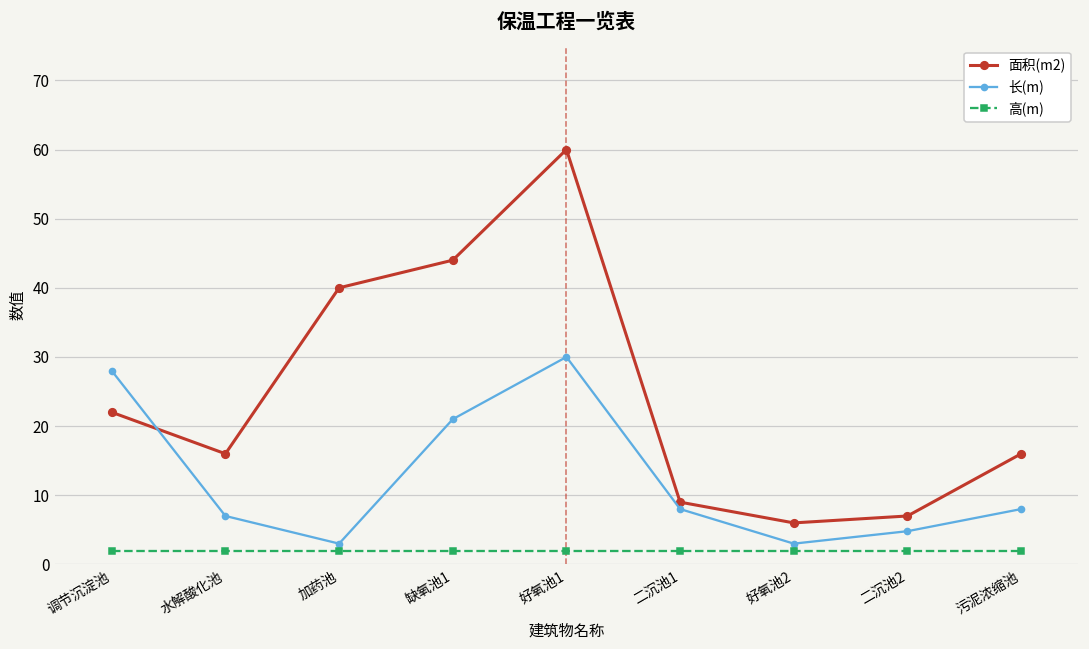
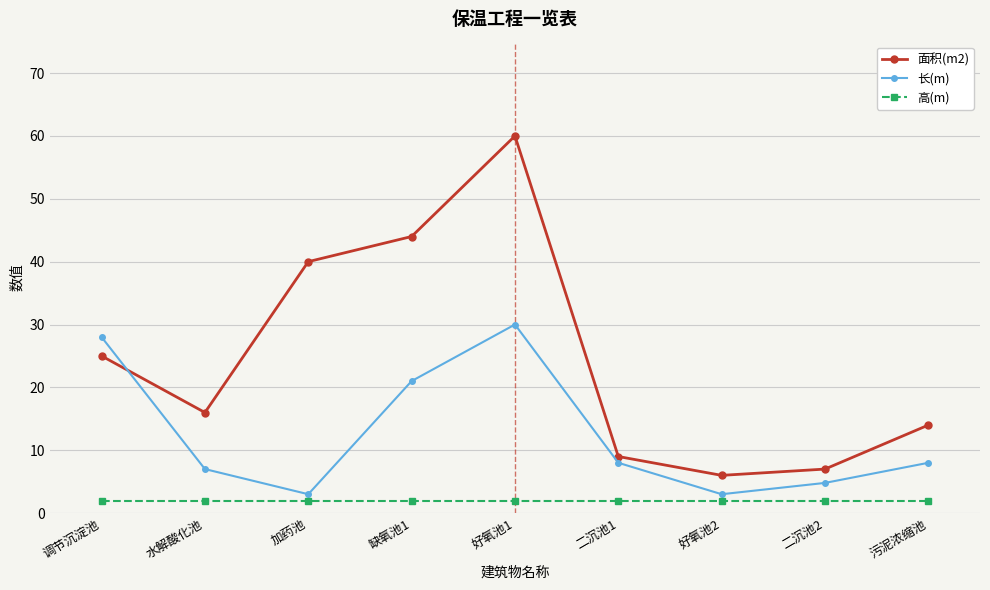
面积(m2), 调节沉淀池: 22 -> 25
面积(m2), 污泥浓缩池: 16 -> 14
